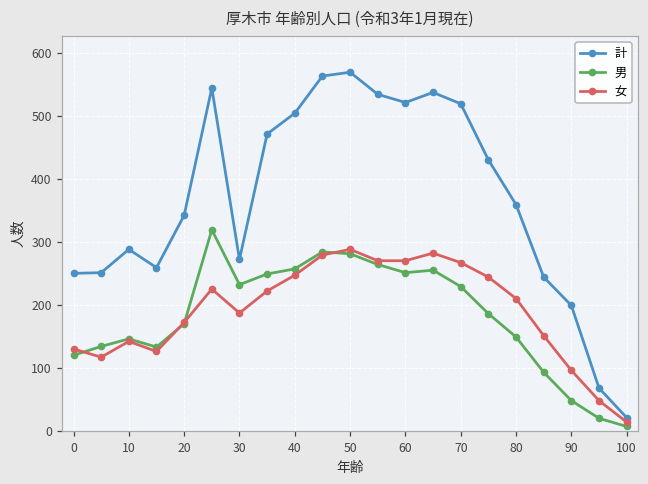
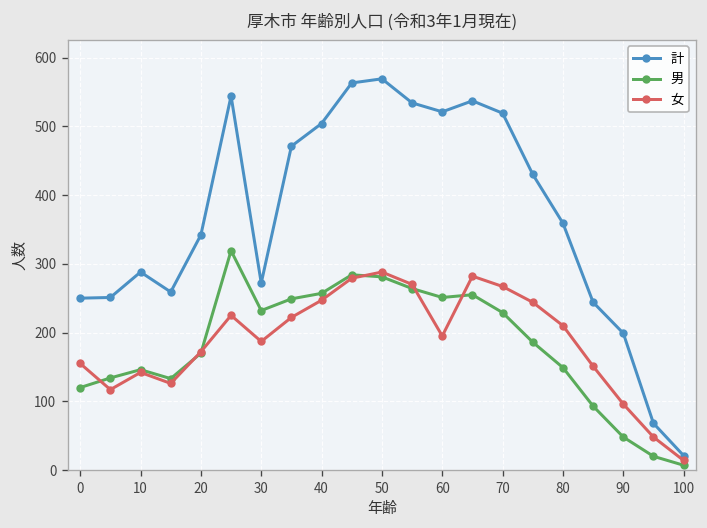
女, 0: 130 -> 160
女, 60: 270 -> 200
